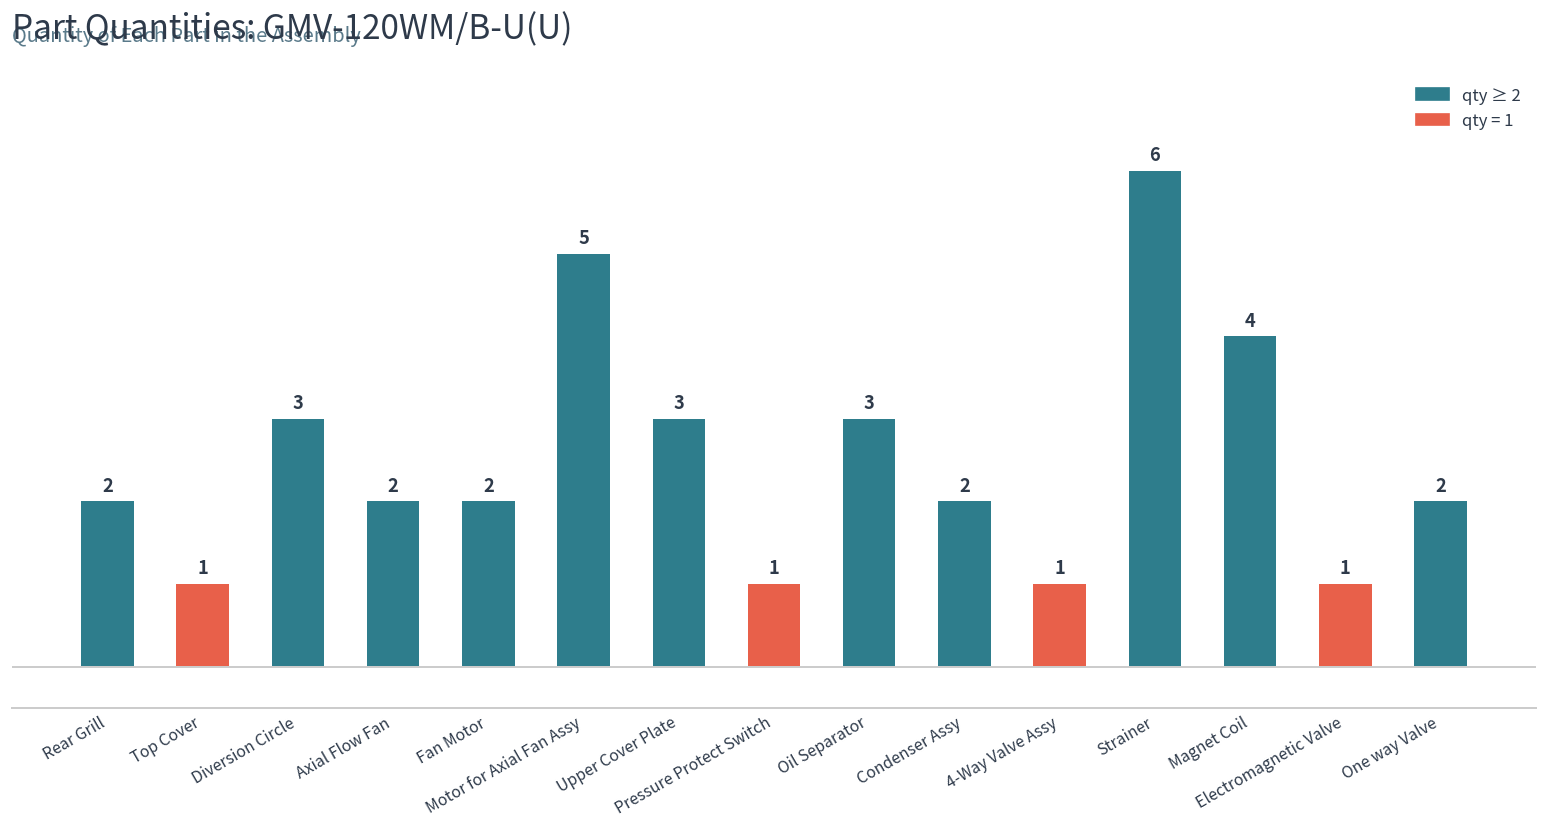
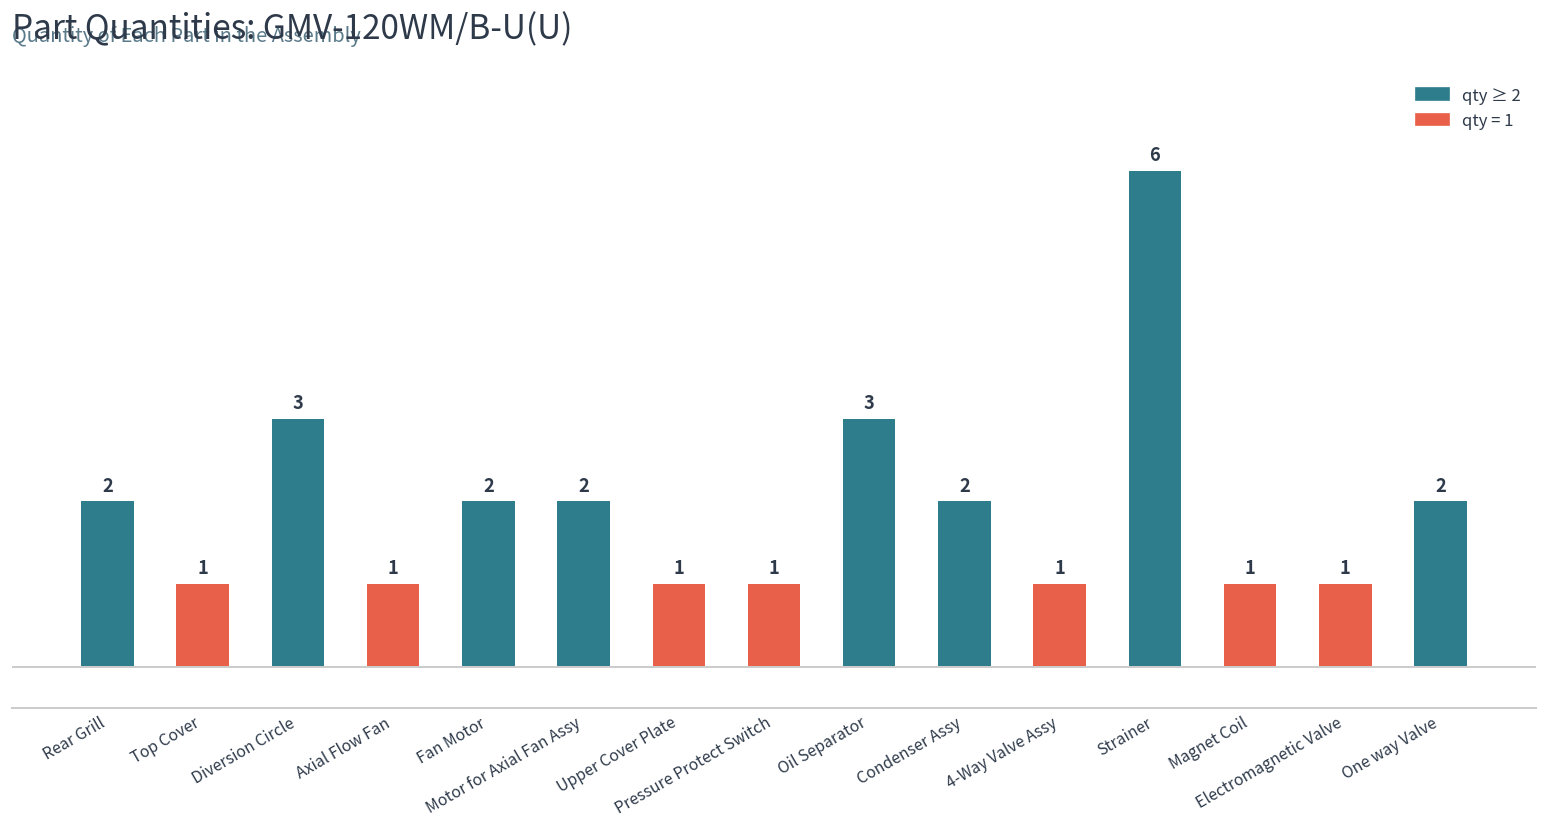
Axial Flow Fan: 2 -> 1
Motor for Axial Fan Assy: 5 -> 2
Upper Cover Plate: 3 -> 1
Magnet Coil: 4 -> 1
